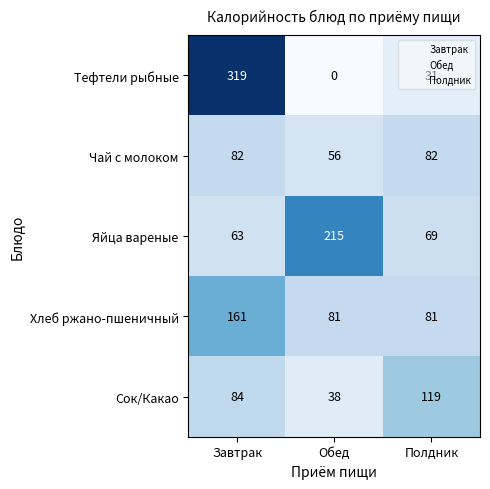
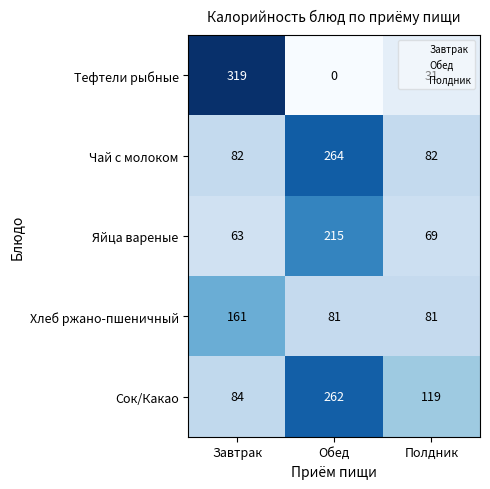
Чай с молоком, Обед: 56 -> 264
Сок/Какао, Обед: 38 -> 262
